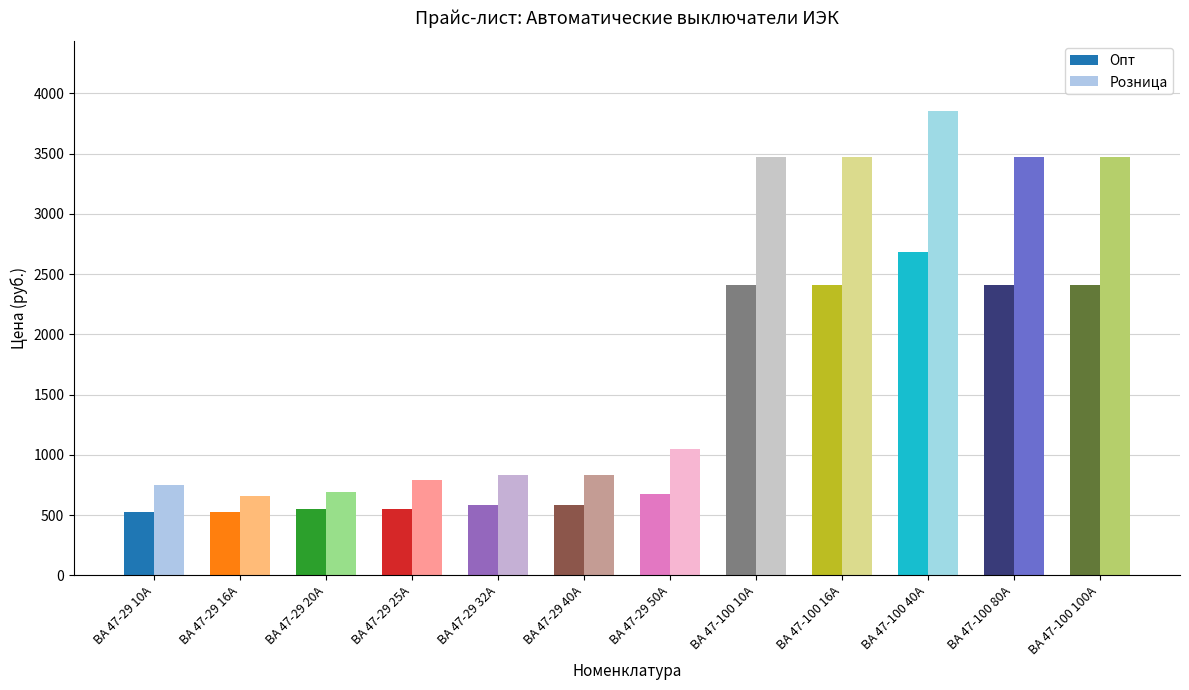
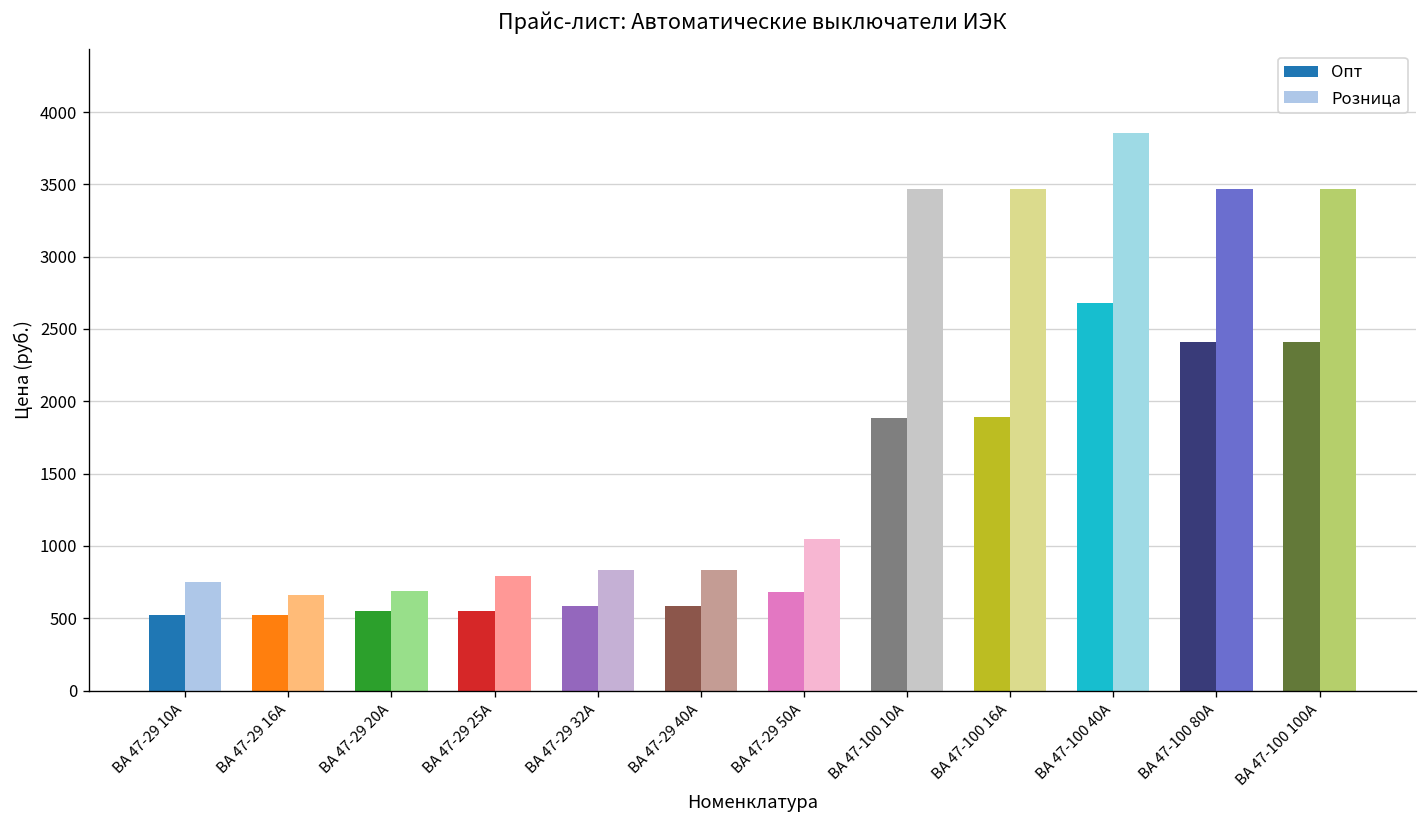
Опт, ВА 47-100 10А: 2410 -> 1890
Опт, ВА 47-100 16А: 2410 -> 1890
